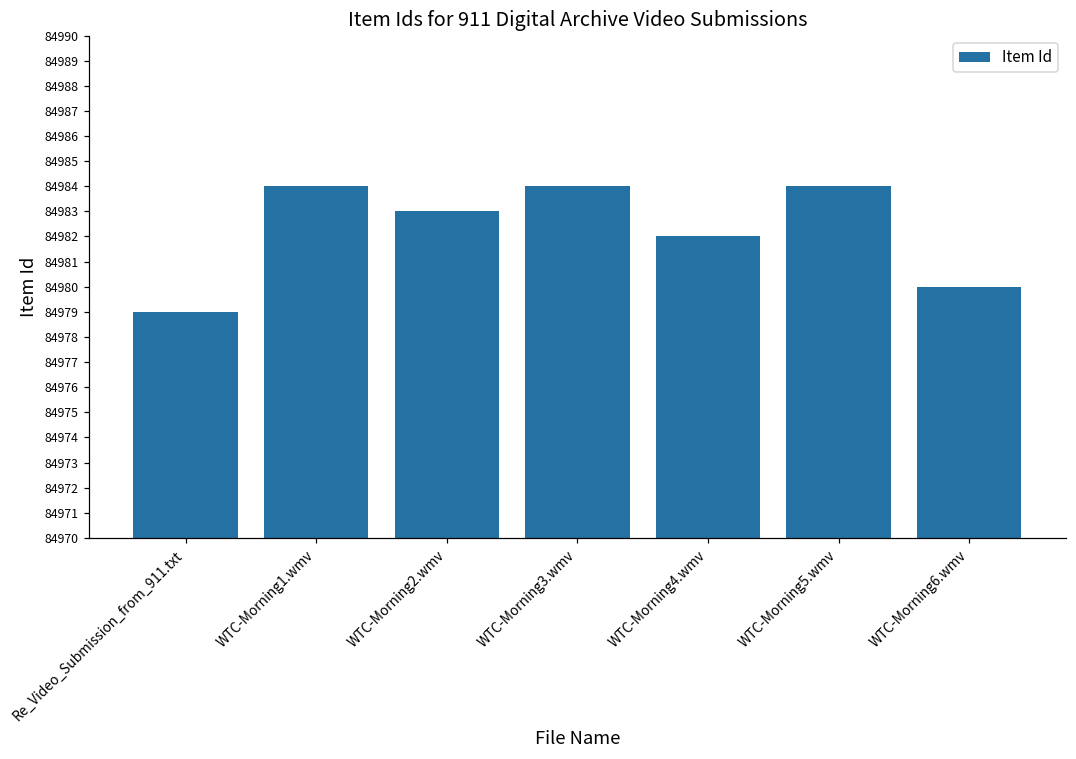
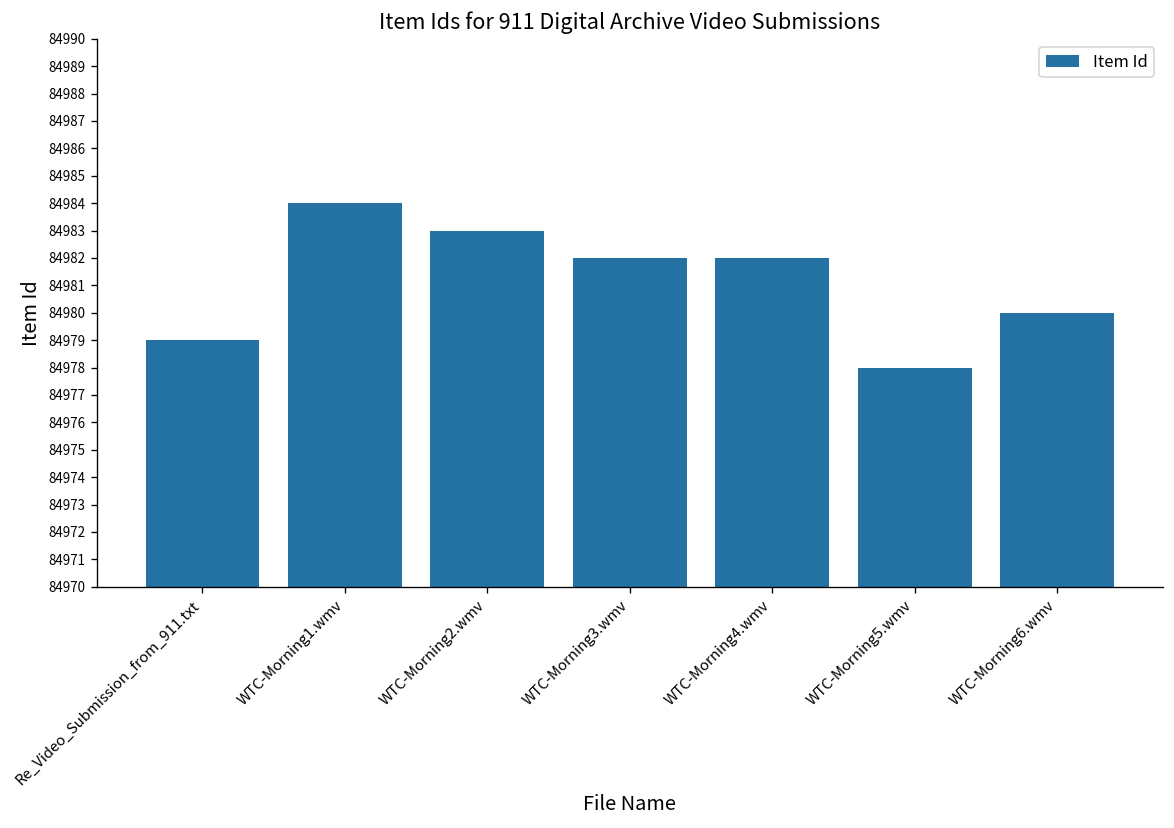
WTC-Morning3.wmv: 84984 -> 84982
WTC-Morning5.wmv: 84984 -> 84978
